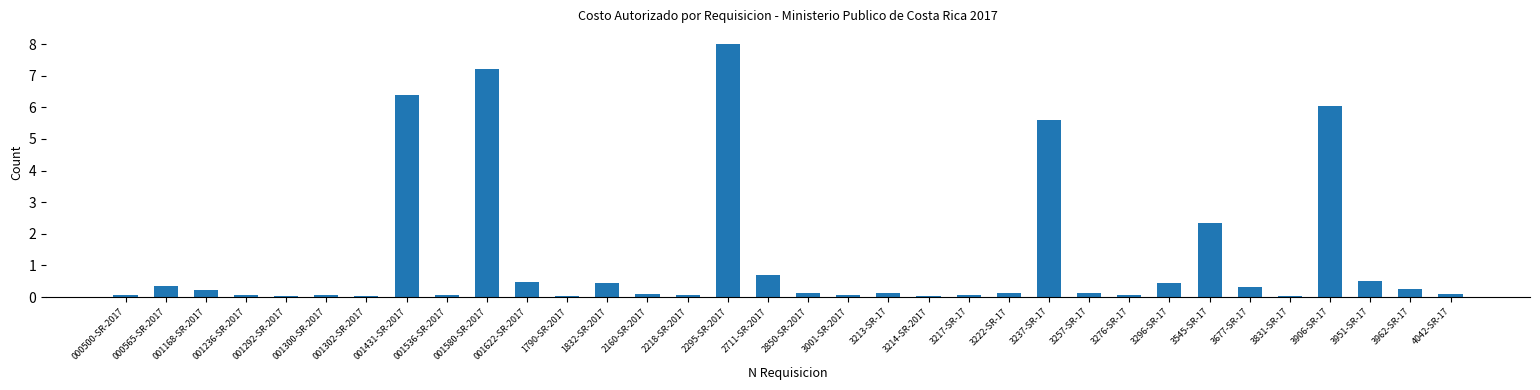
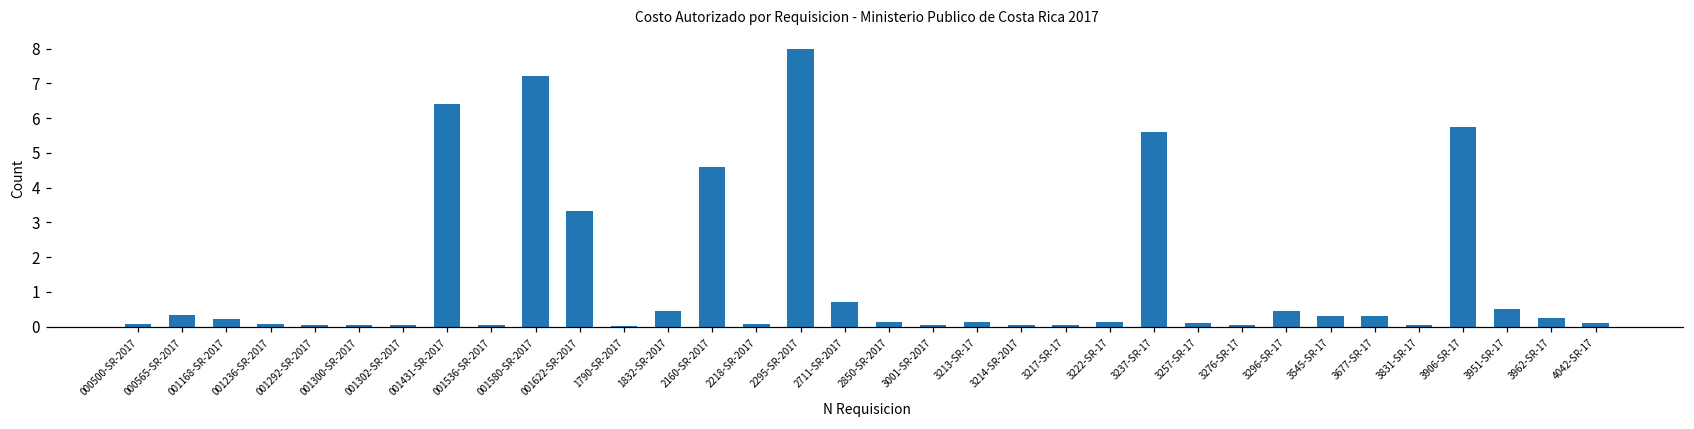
001622-SR-2017: 0.5 -> 3.3
2160-SR-2017: 0.1 -> 4.6
3545-SR-17: 2.3 -> 0.3
3906-SR-17: 6.0 -> 5.7
